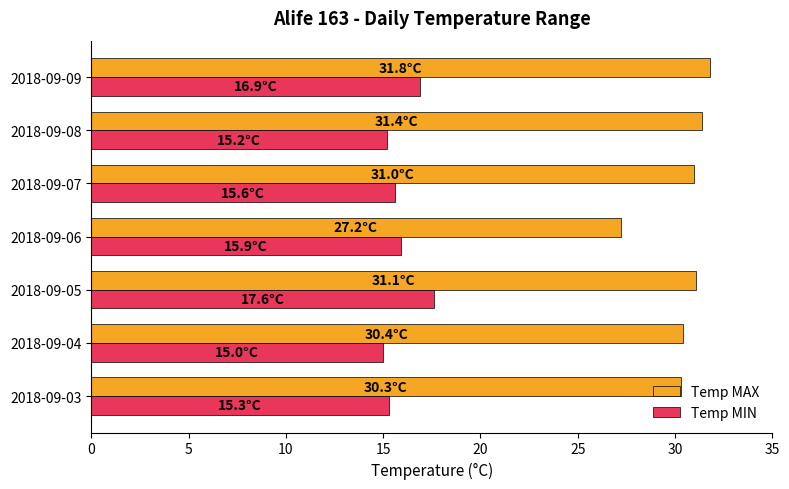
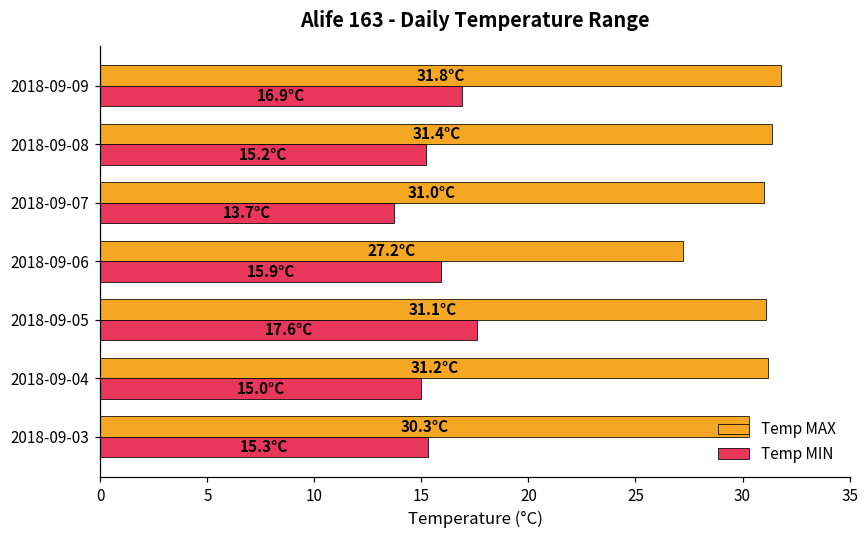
Temp MIN, 2018-09-07: 15.6°C -> 13.7°C
Temp MAX, 2018-09-04: 30.4°C -> 31.2°C
